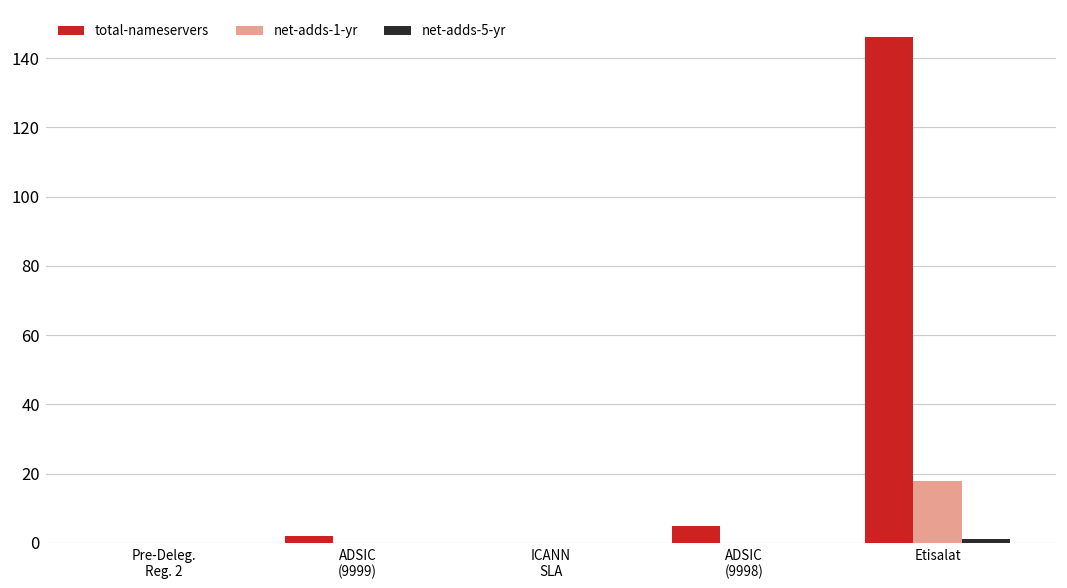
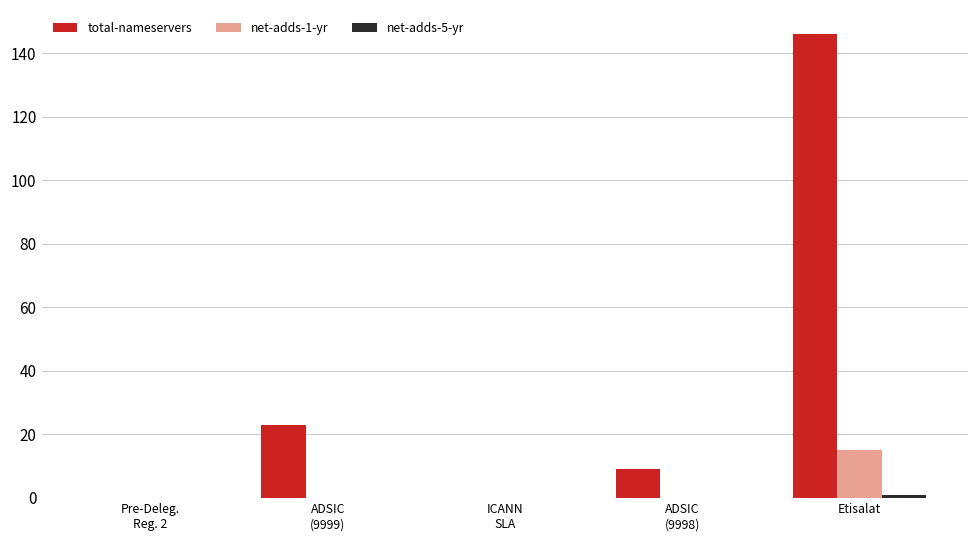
total-nameservers, ADSIC (9999): 2 -> 23
total-nameservers, ADSIC (9998): 5 -> 9
net-adds-1-yr, Etisalat: 18 -> 15
